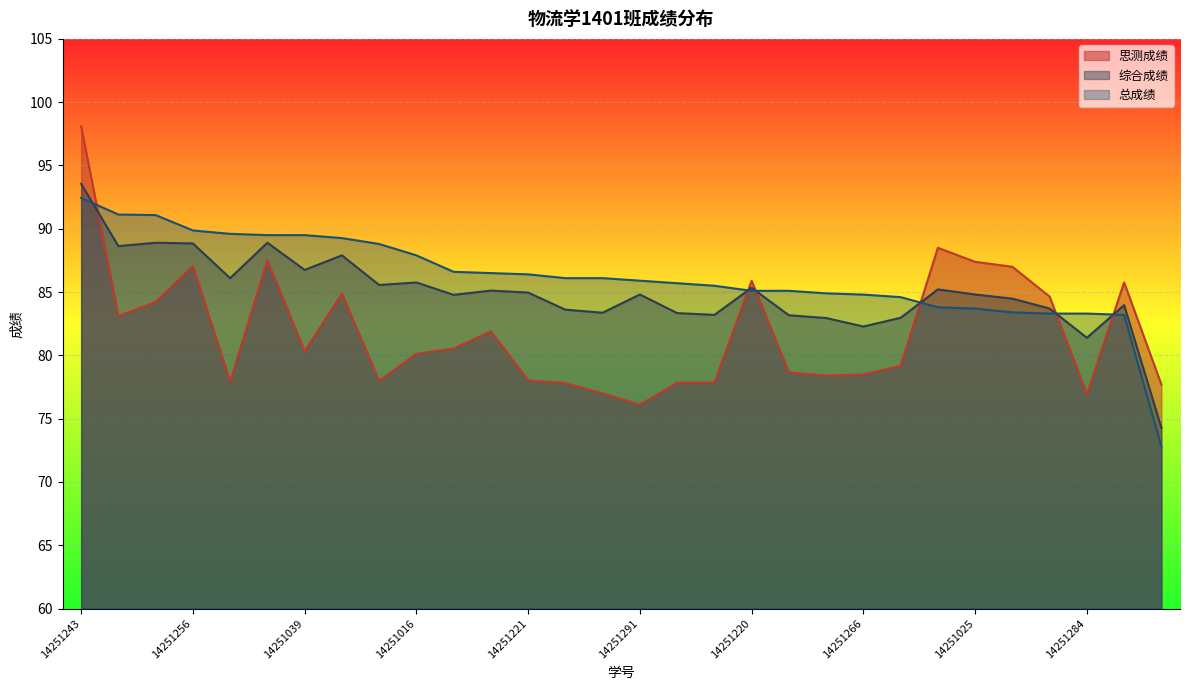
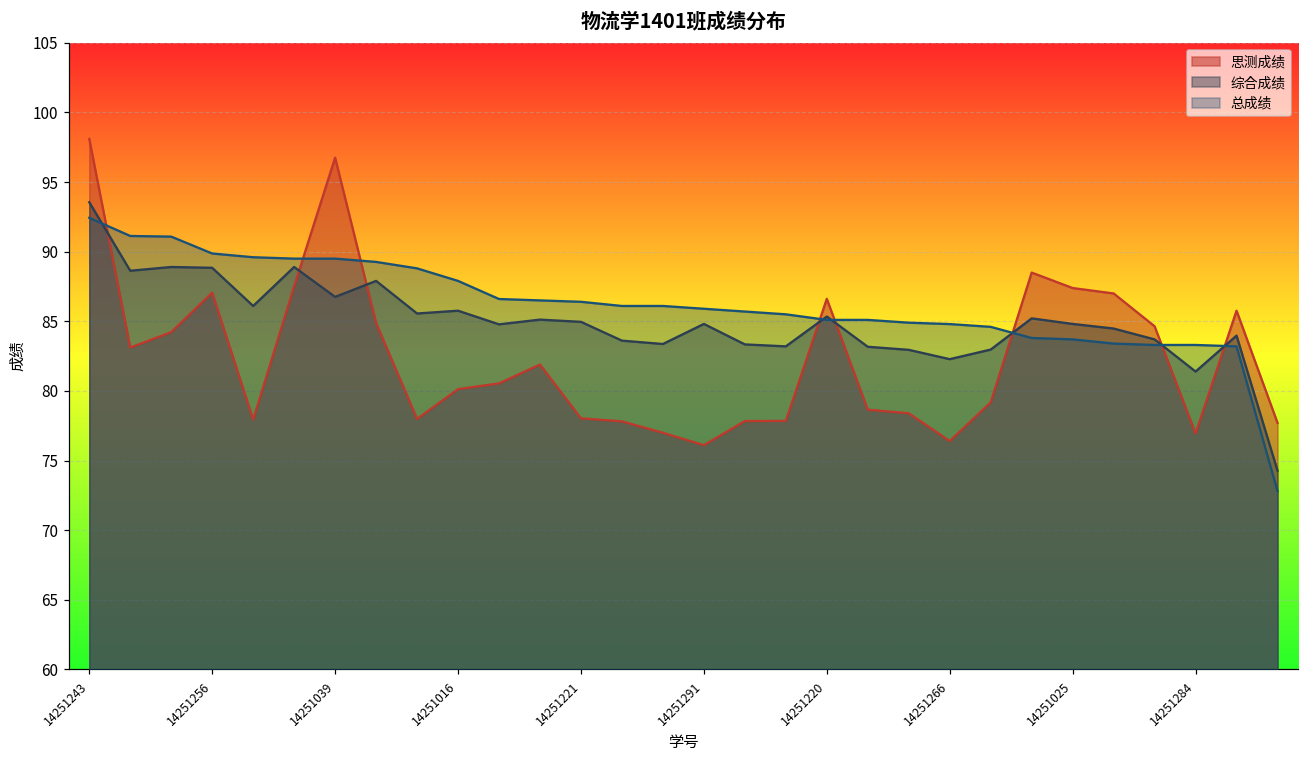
思测成绩, 14251039: 80.3 -> 96.8
思测成绩, 14251220: 85.9 -> 86.6
思测成绩, 14251266: 78.5 -> 76.4
